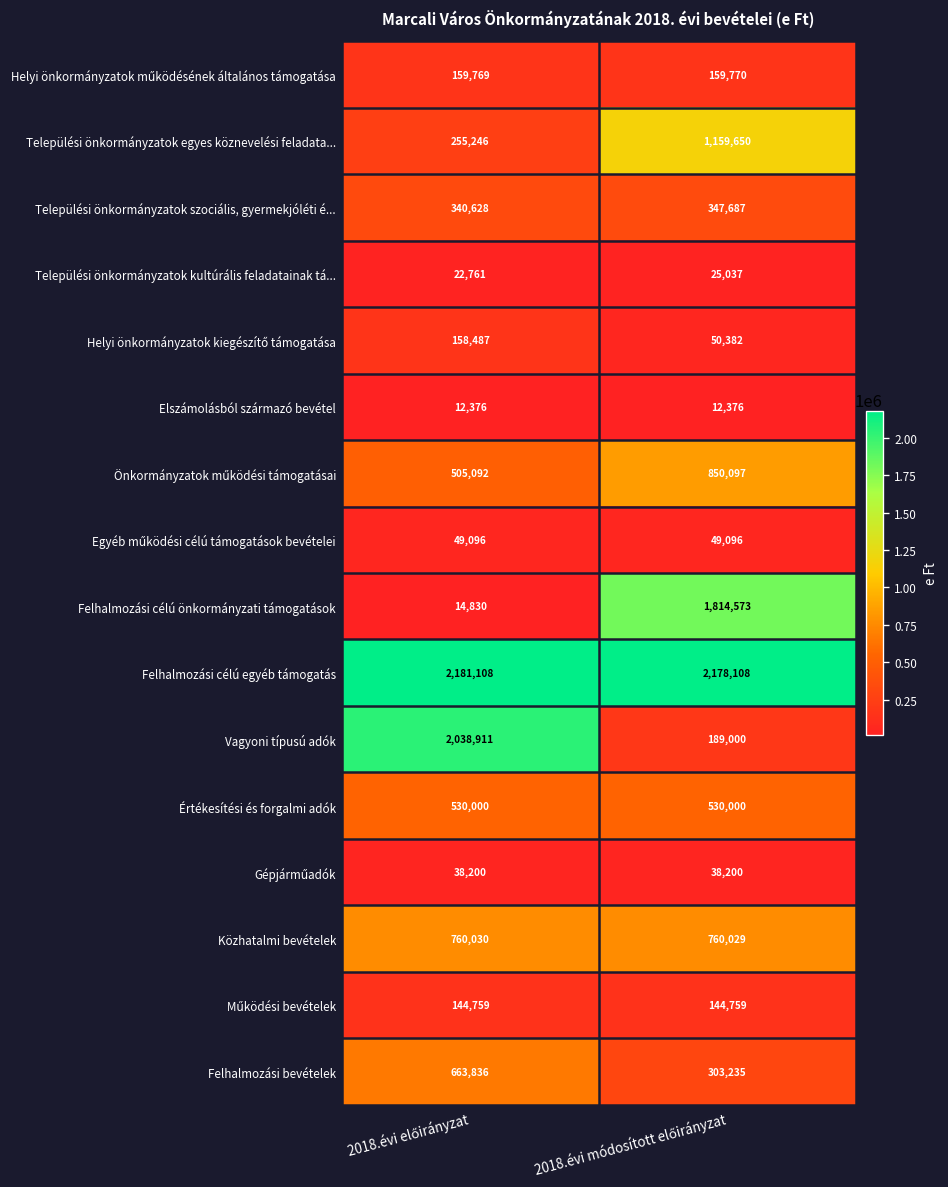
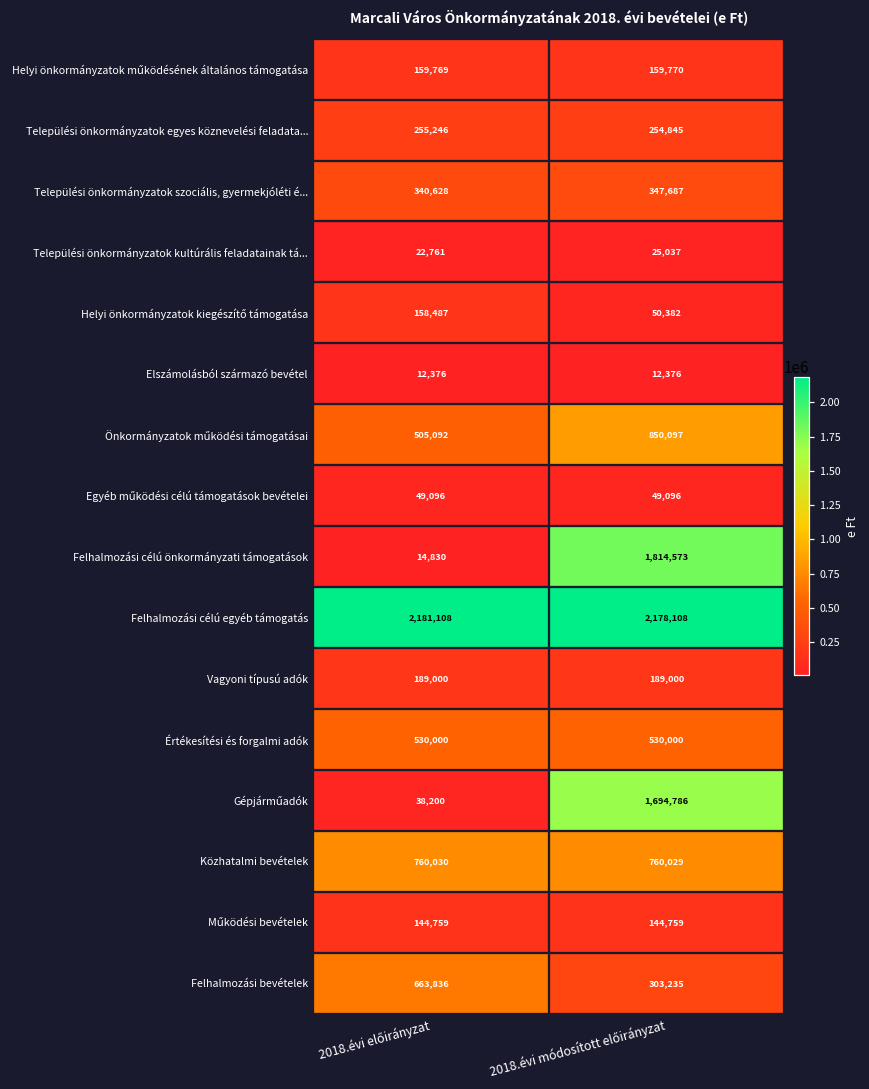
Települési önkormányzatok egyes köznevelési feladata..., 2018.évi módosított előirányzat: 1,159,650 -> 254,845
Vagyoni típusú adók, 2018.évi előirányzat: 2,038,911 -> 189,000
Gépjárműadók, 2018.évi módosított előirányzat: 38,200 -> 1,694,786
